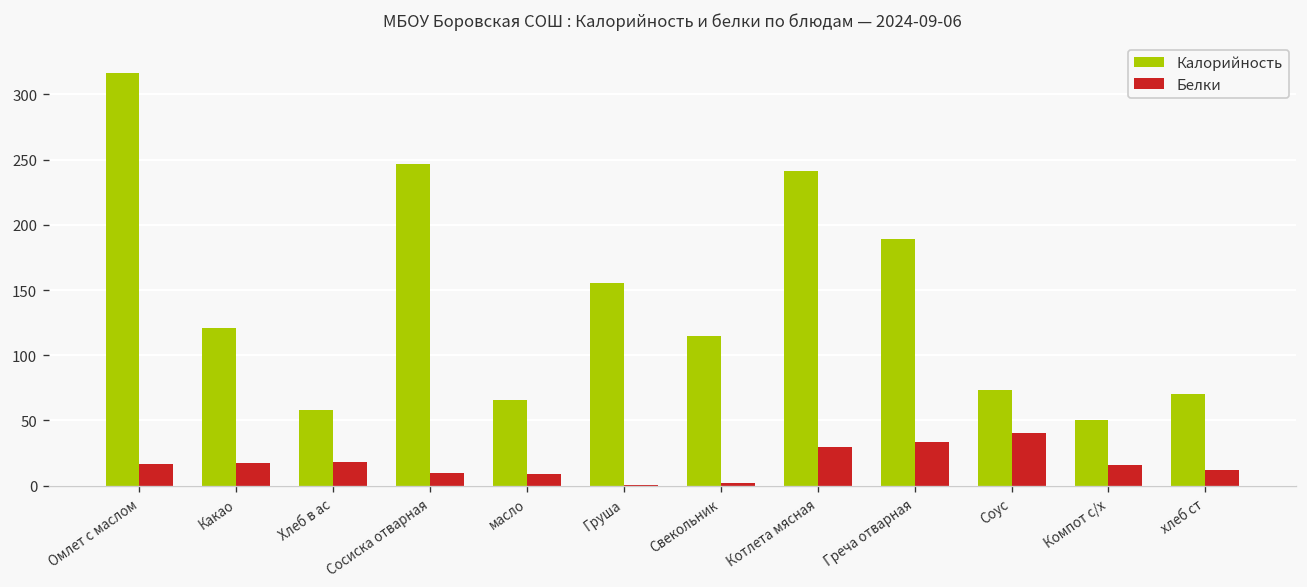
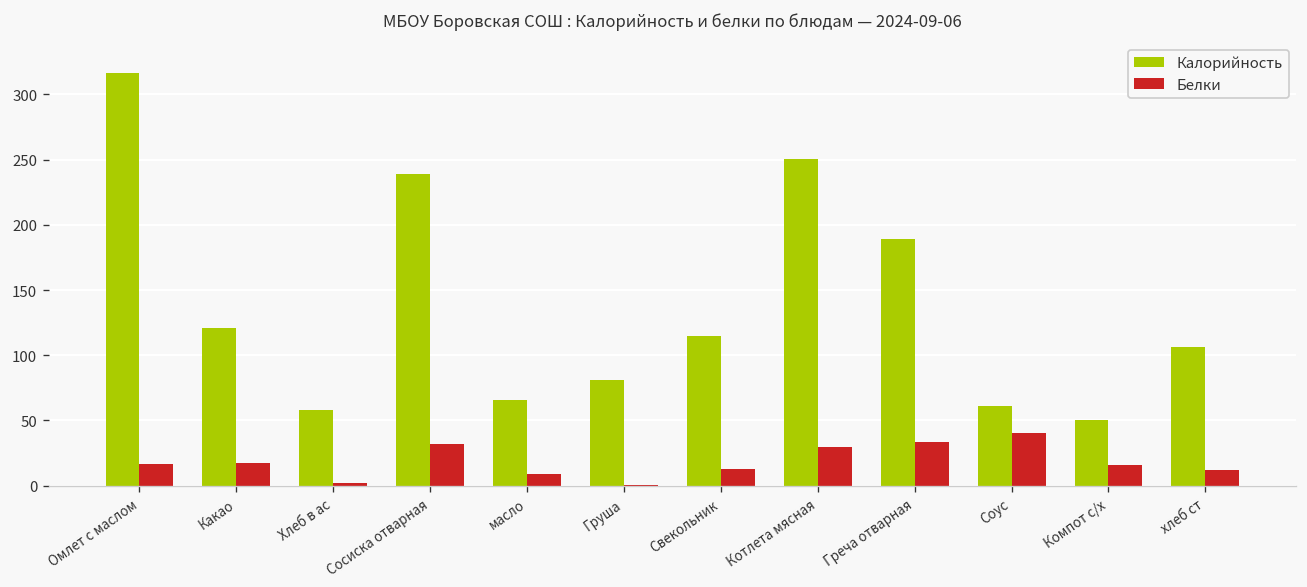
Белки, Хлеб в ас: 18 -> 2
Калорийность, Сосиска отварная: 247 -> 239
Белки, Сосиска отварная: 10 -> 32
Калорийность, Груша: 155 -> 81
Белки, Свекольник: 2 -> 13
Калорийность, Котлета мясная: 241 -> 251
Калорийность, Соус: 74 -> 61
Калорийность, хлеб ст: 70 -> 106
